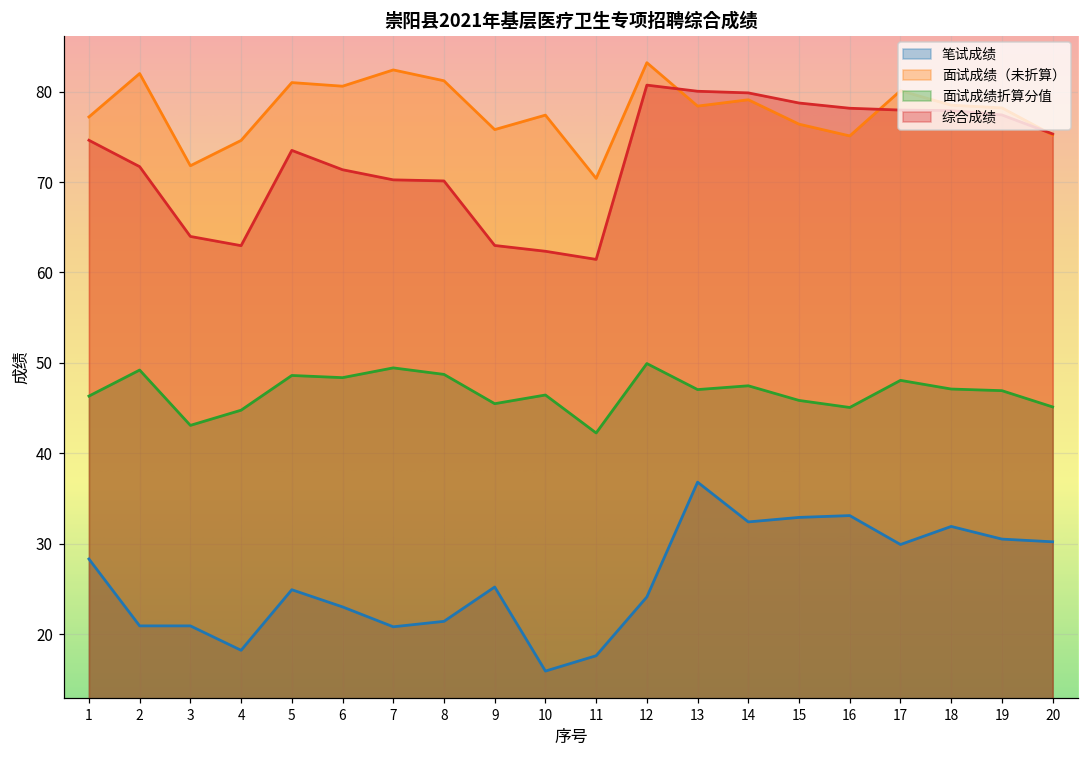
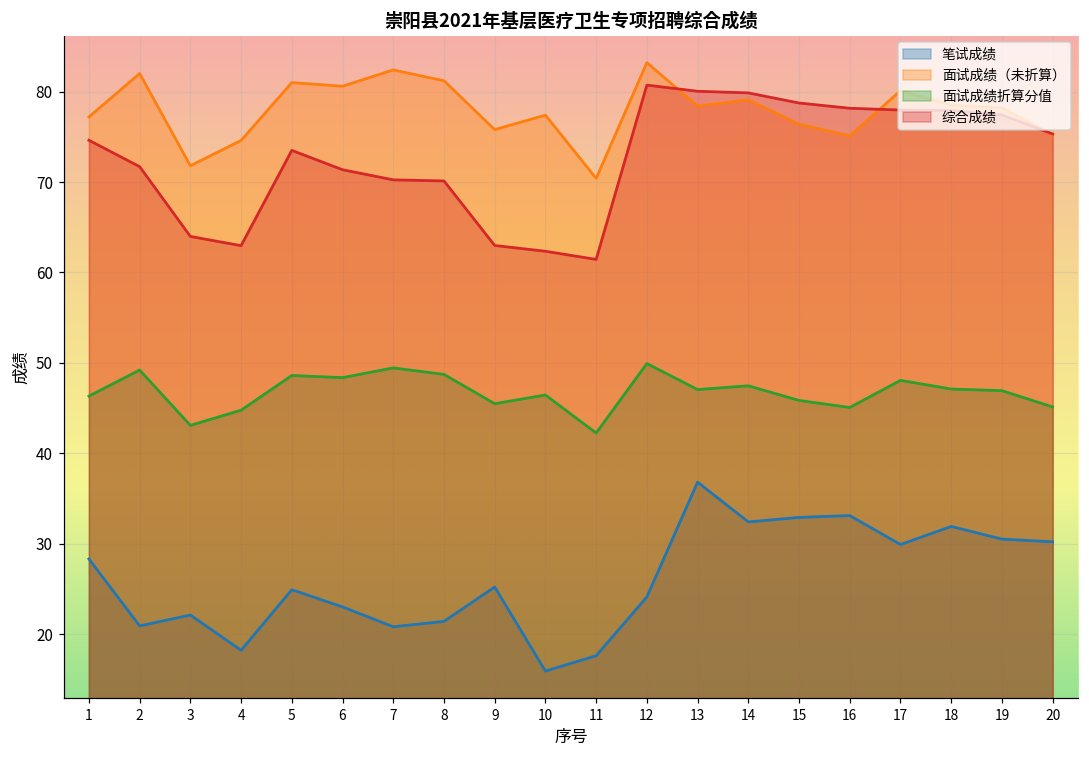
笔试成绩, 3: 21 -> 22
